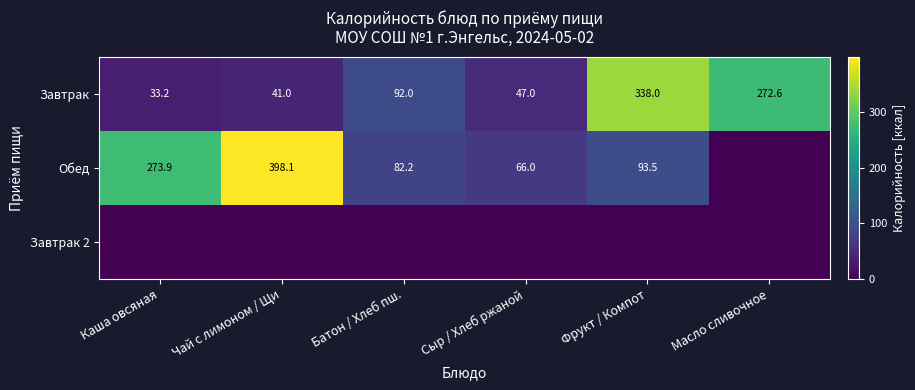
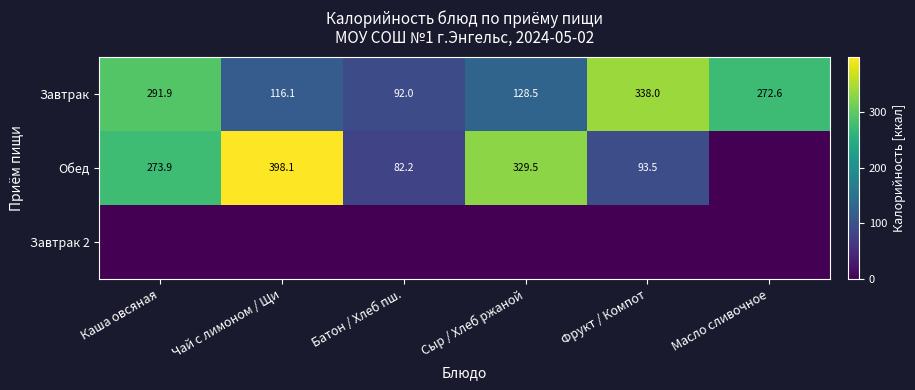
Завтрак, Каша овсяная: 33.2 -> 291.9
Завтрак, Чай с лимоном / Щи: 41.0 -> 116.1
Завтрак, Сыр / Хлеб ржаной: 47.0 -> 128.5
Обед, Сыр / Хлеб ржаной: 66.0 -> 329.5
